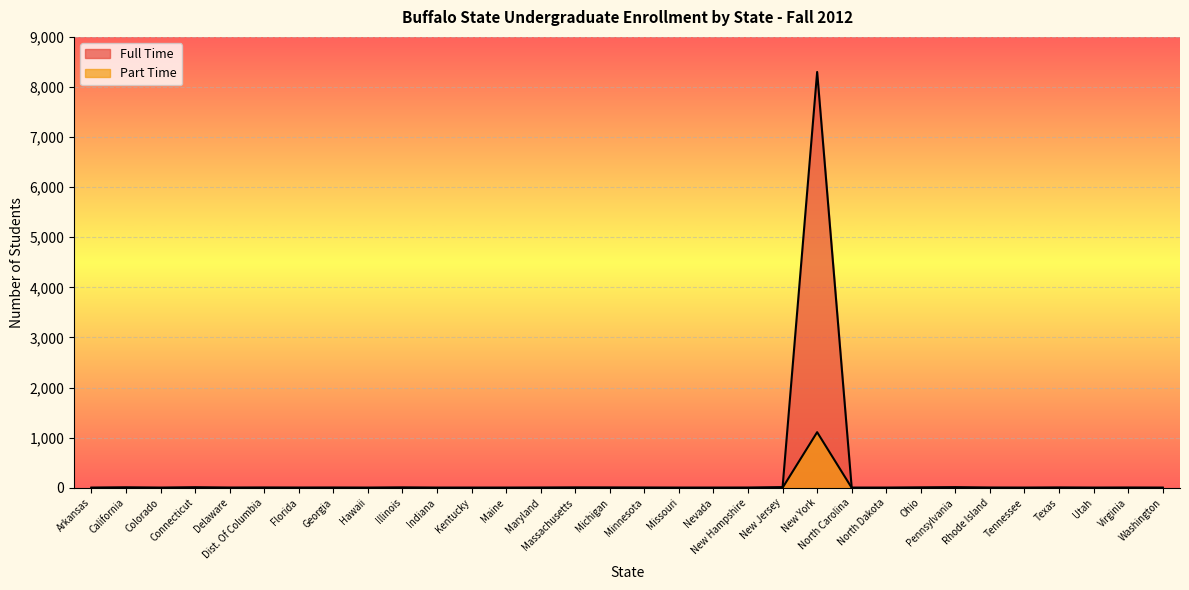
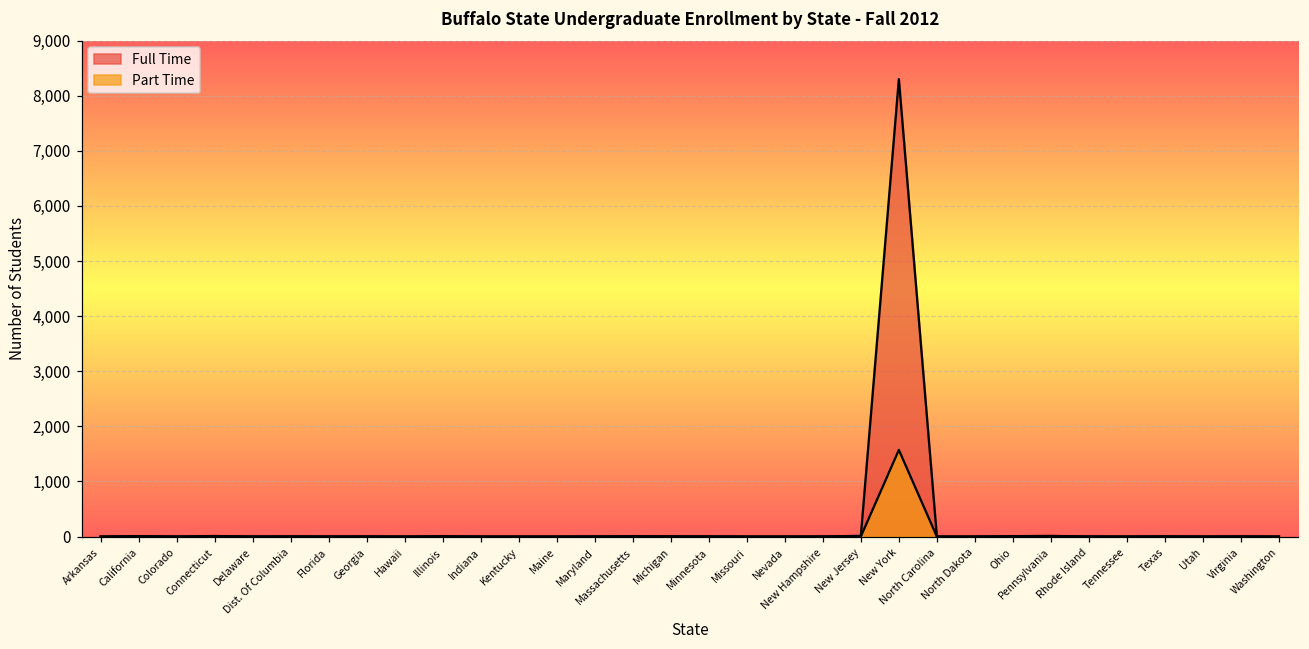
Part Time, New York: 1,100 -> 1,600
